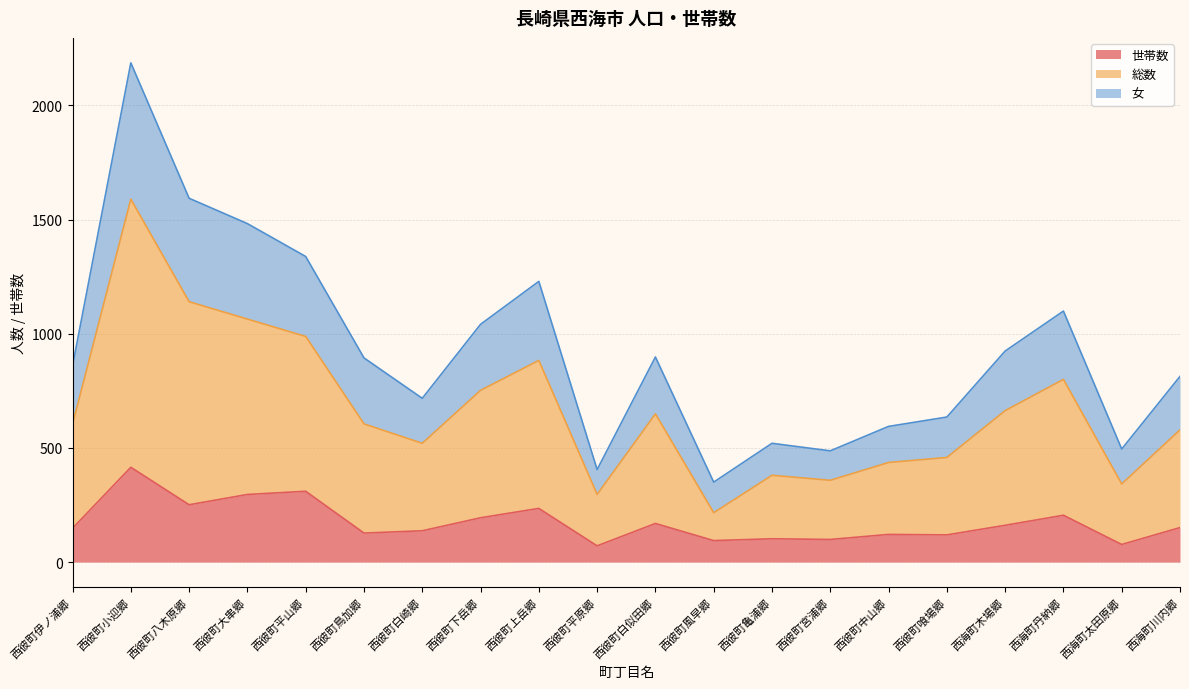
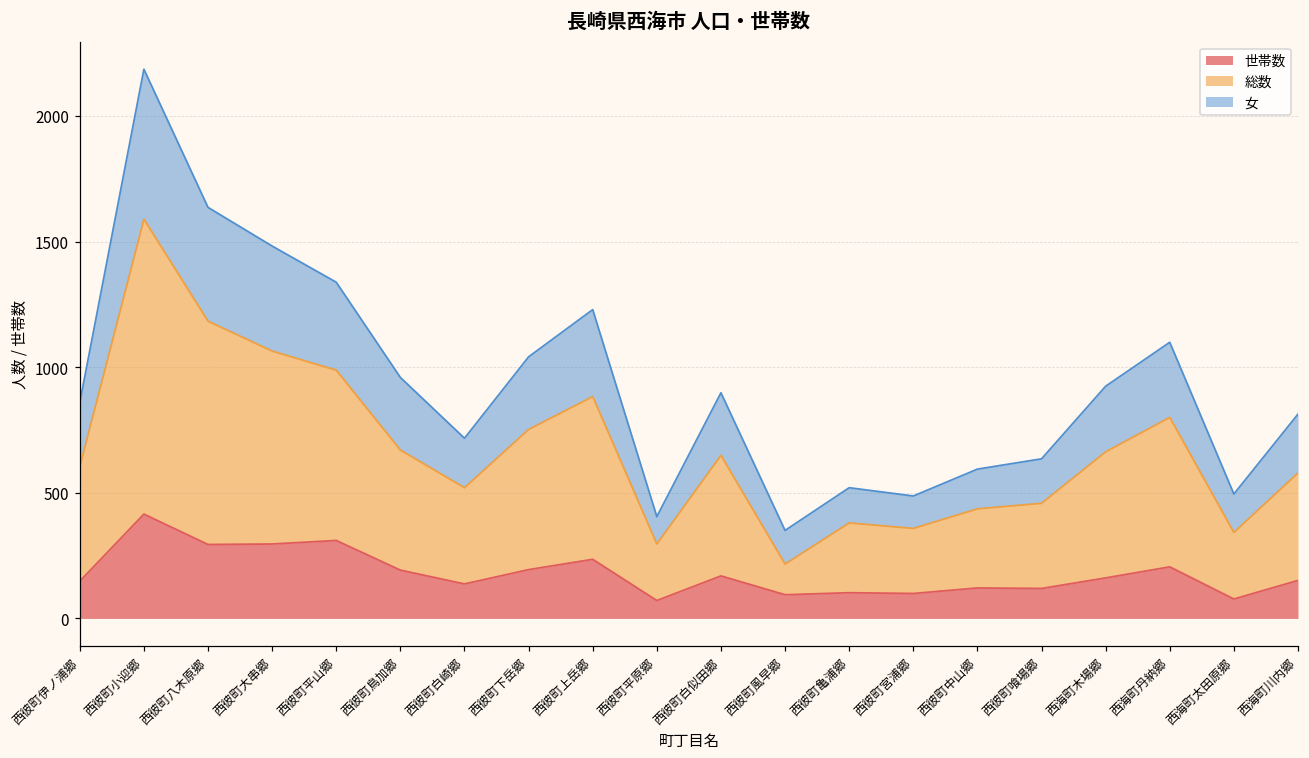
世帯数, 西彼町八木原郷: 250 -> 290
世帯数, 西彼町鳥加郷: 130 -> 190
